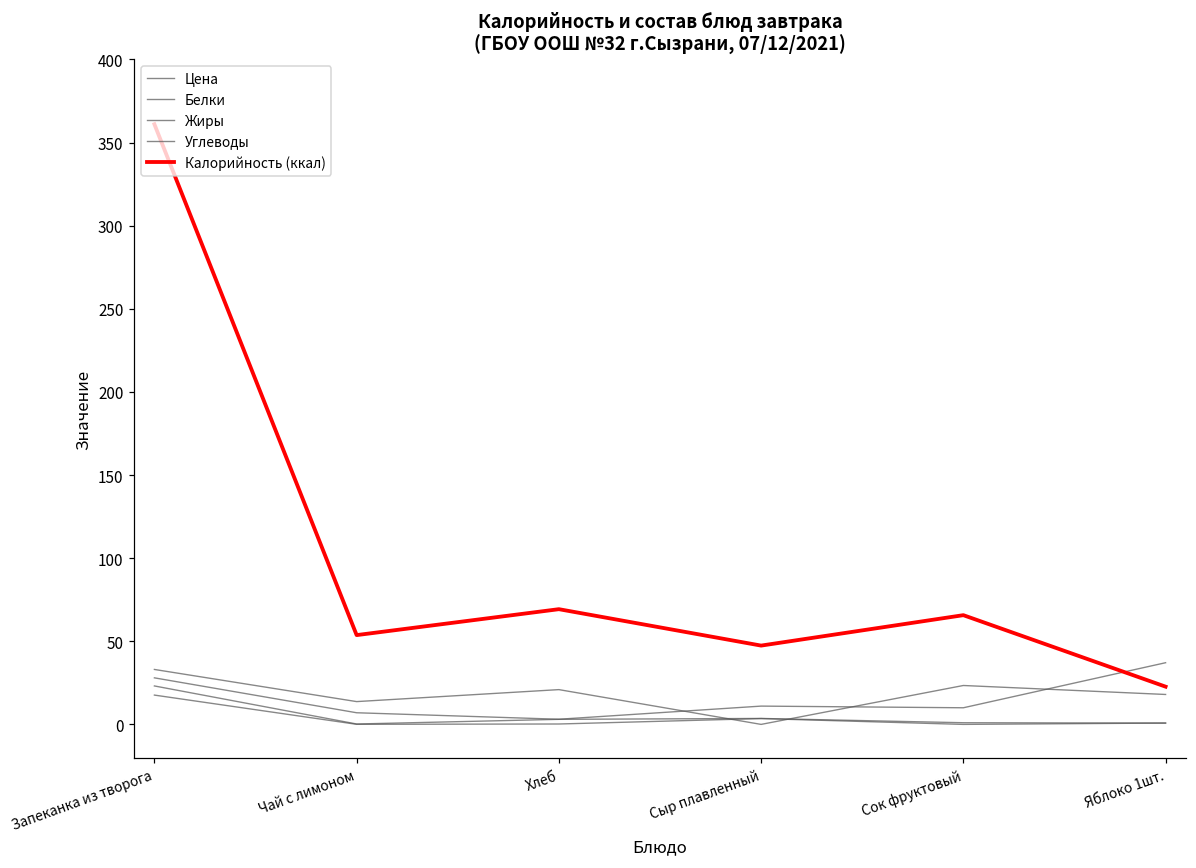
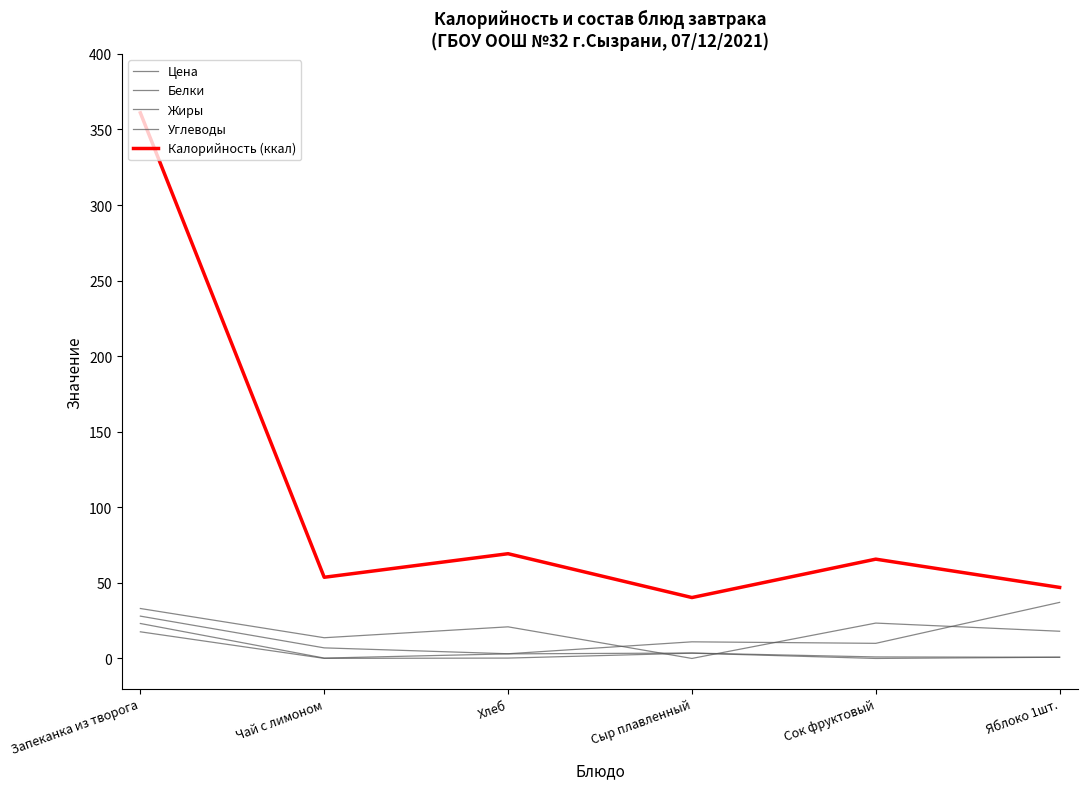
Калорийность (ккал), Сыр плавленный: 47 -> 40
Калорийность (ккал), Яблоко 1шт.: 23 -> 47
